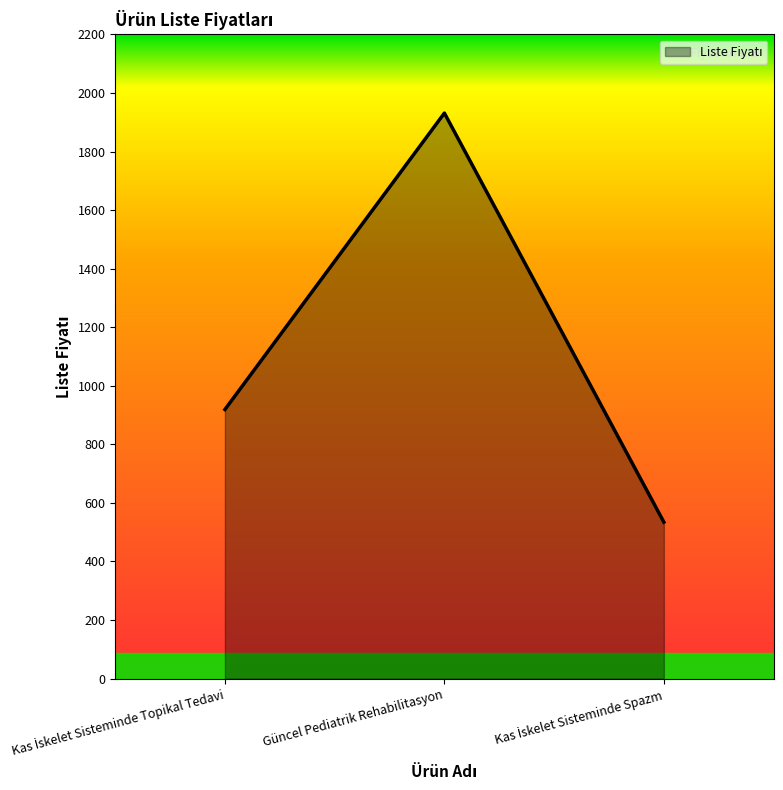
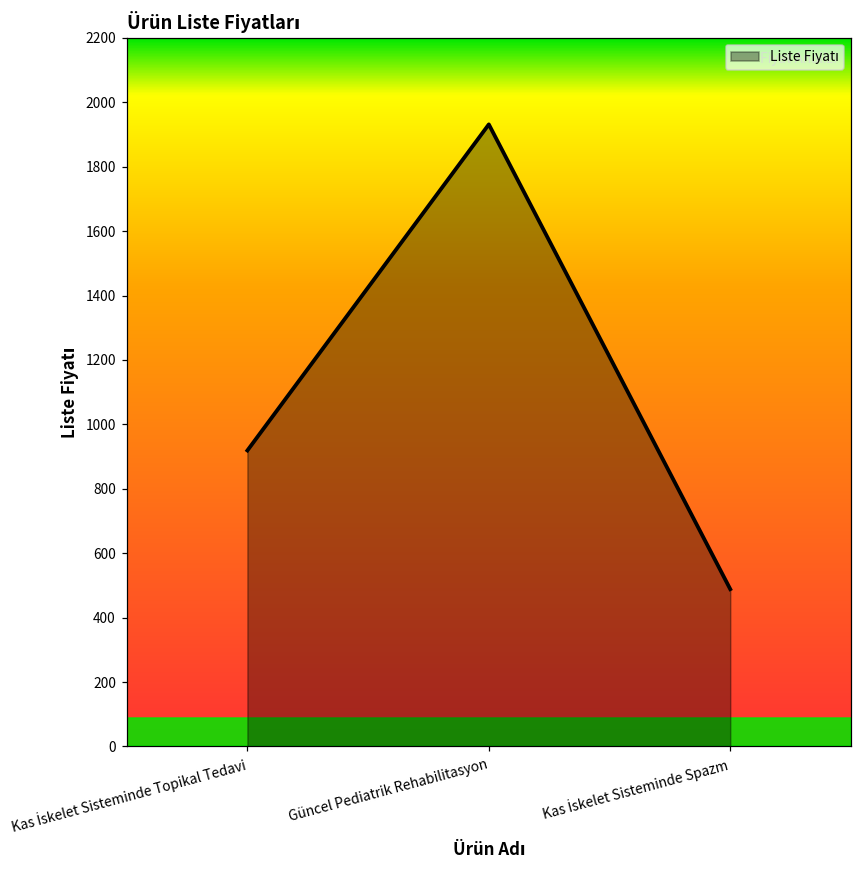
Liste Fiyatı, Kas İskelet Sisteminde Spazm: 530 -> 490
